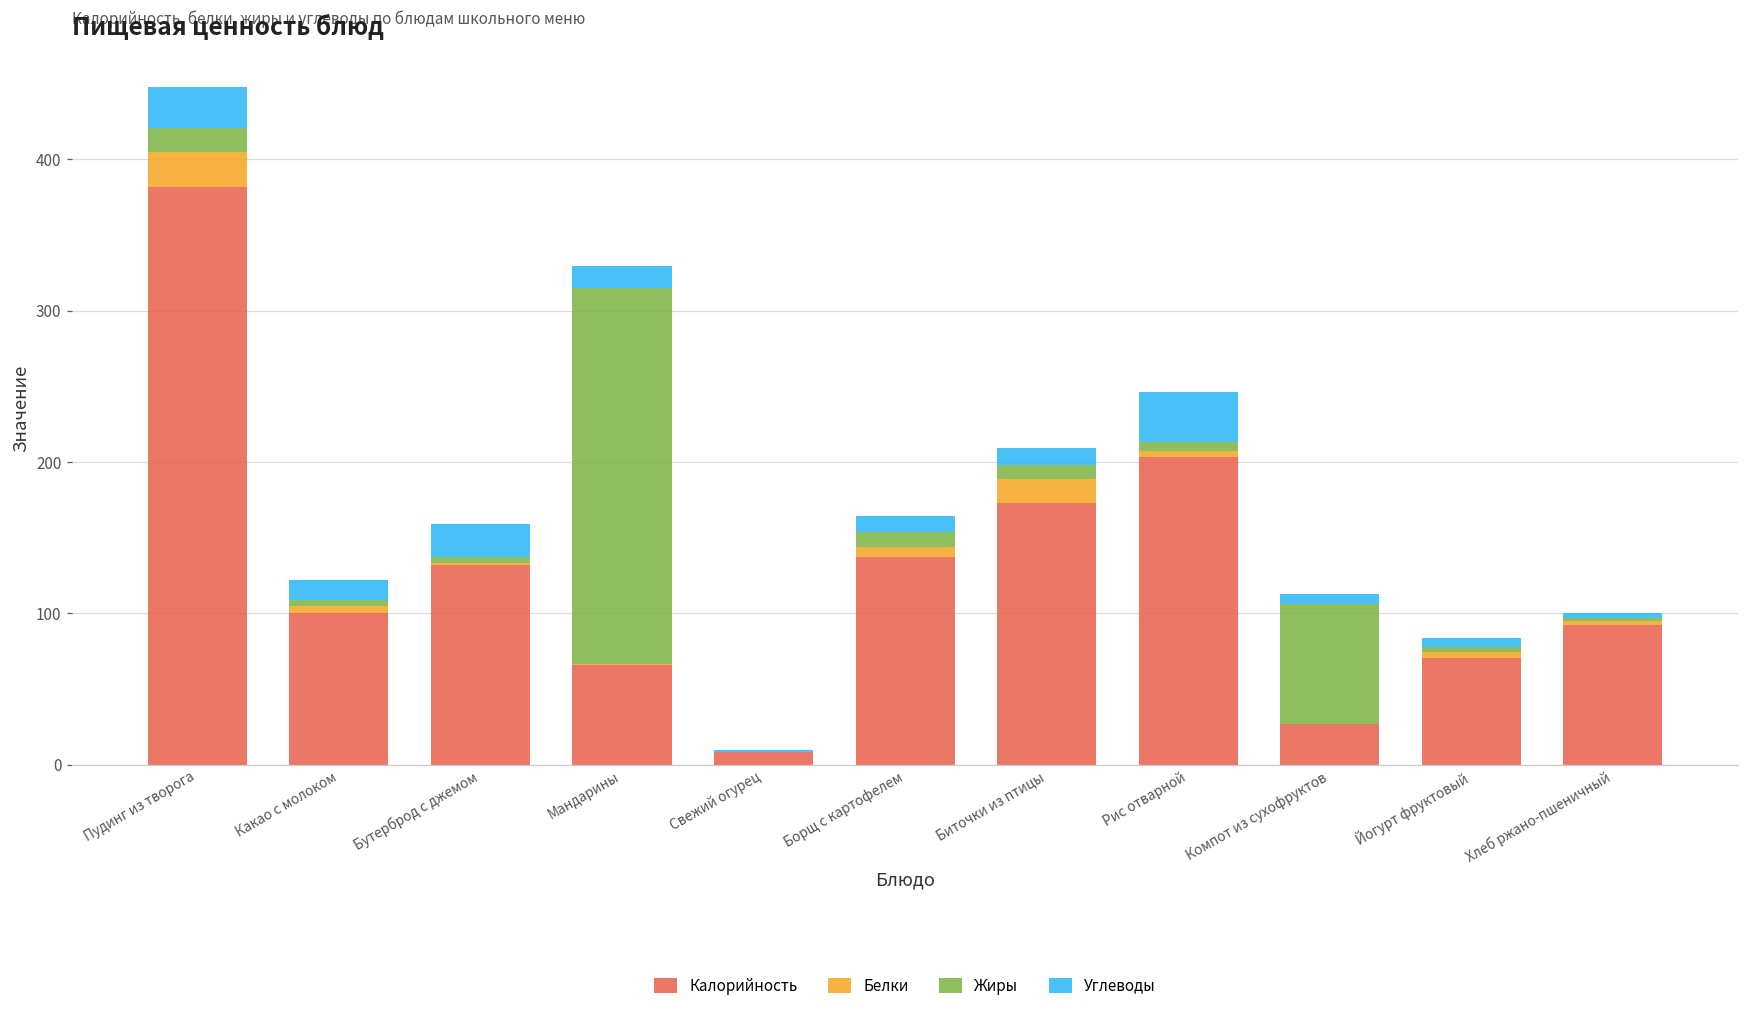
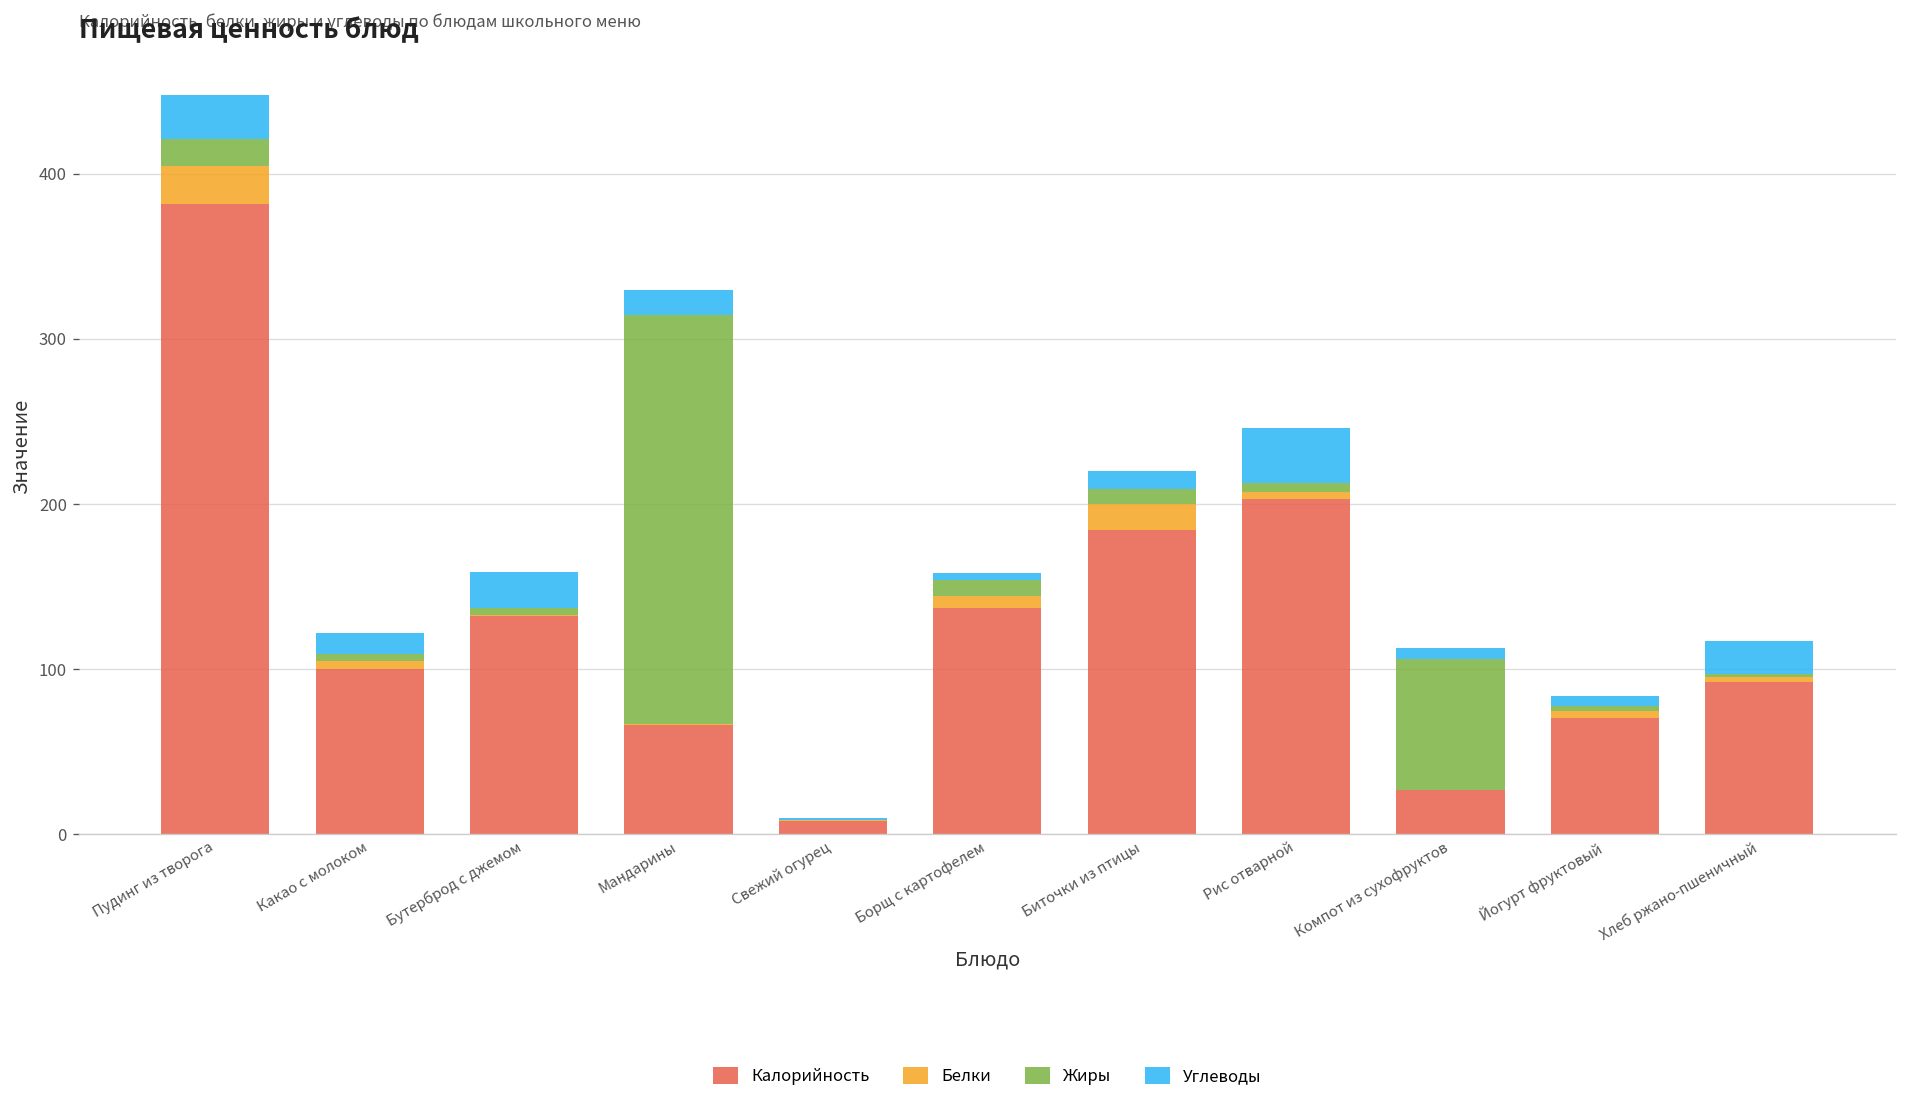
Углеводы, Борщ с картофелем: 10 -> 4
Калорийность, Биточки из птицы: 173 -> 184
Углеводы, Хлеб ржано-пшеничный: 3 -> 20
